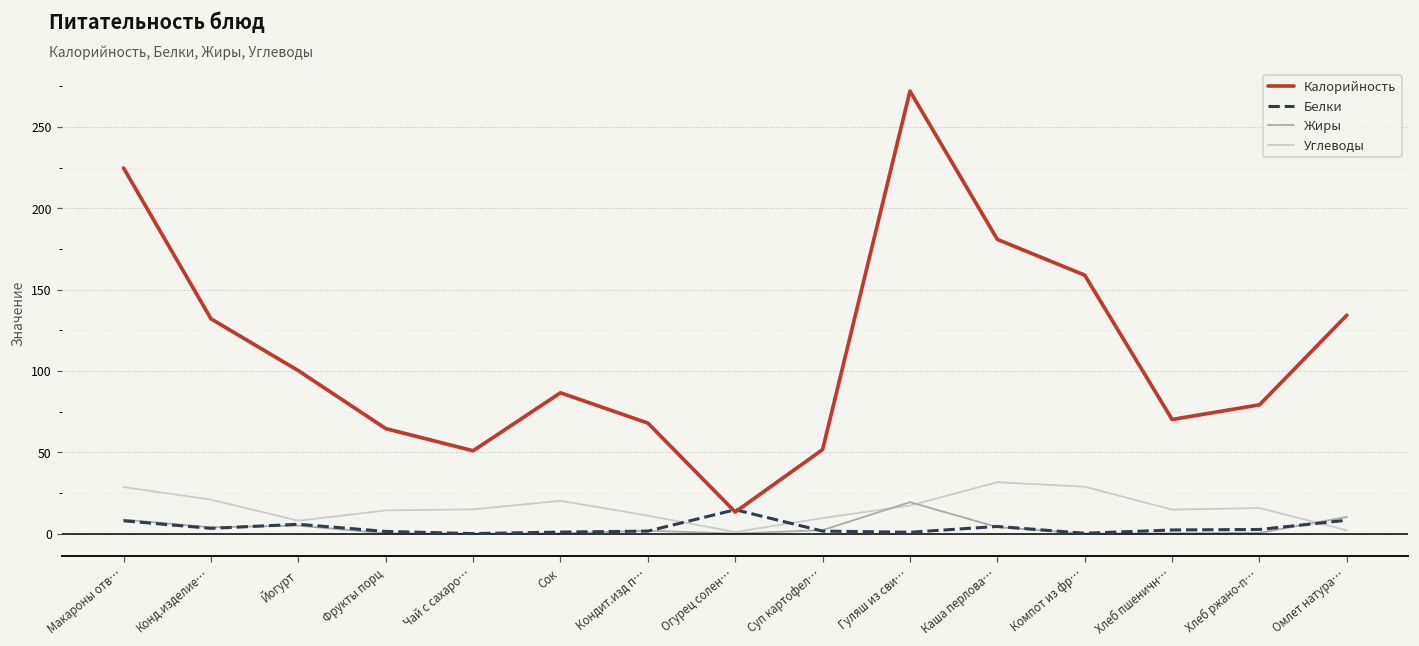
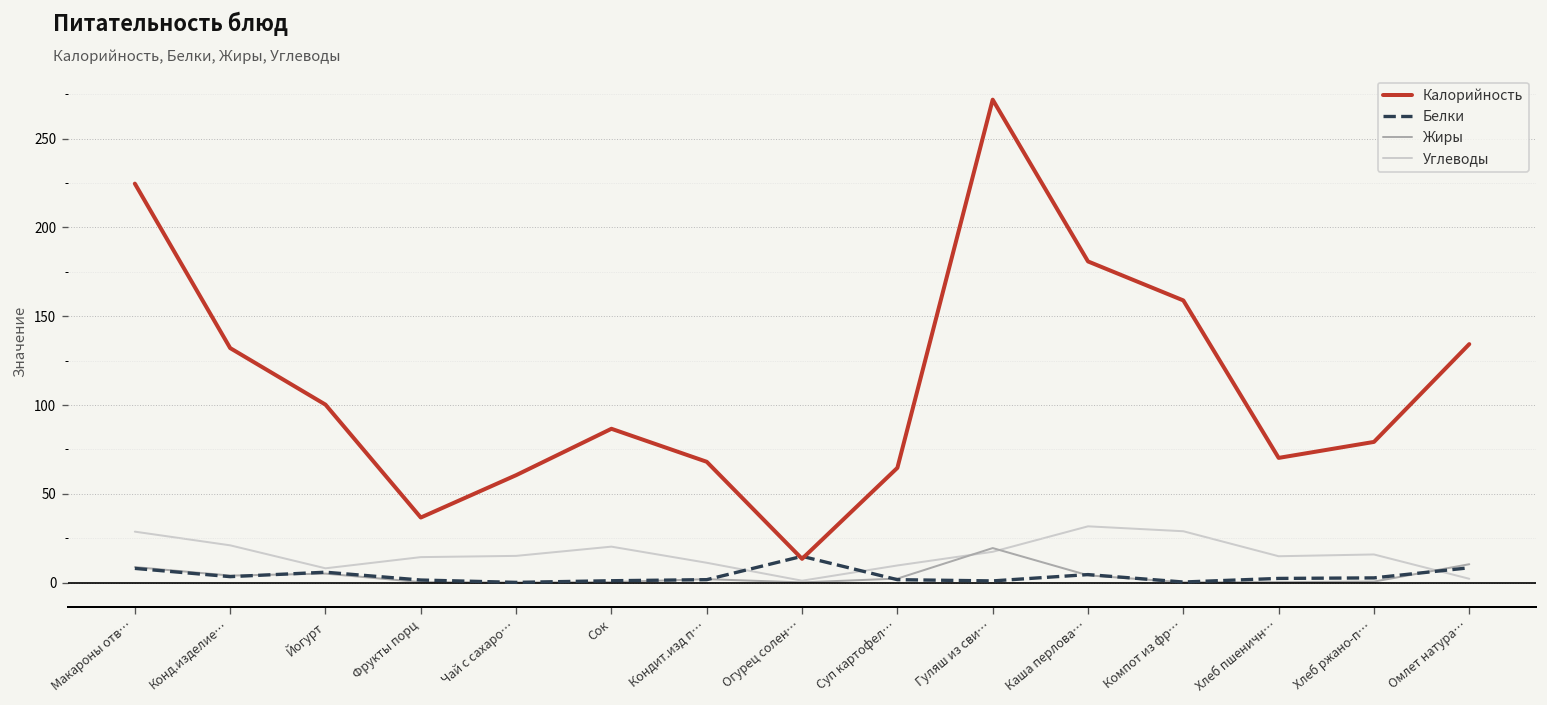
Калорийность, Фрукты порц: 65 -> 37
Калорийность, Чай с сахаро…: 51 -> 60
Калорийность, Суп картофел…: 52 -> 65
